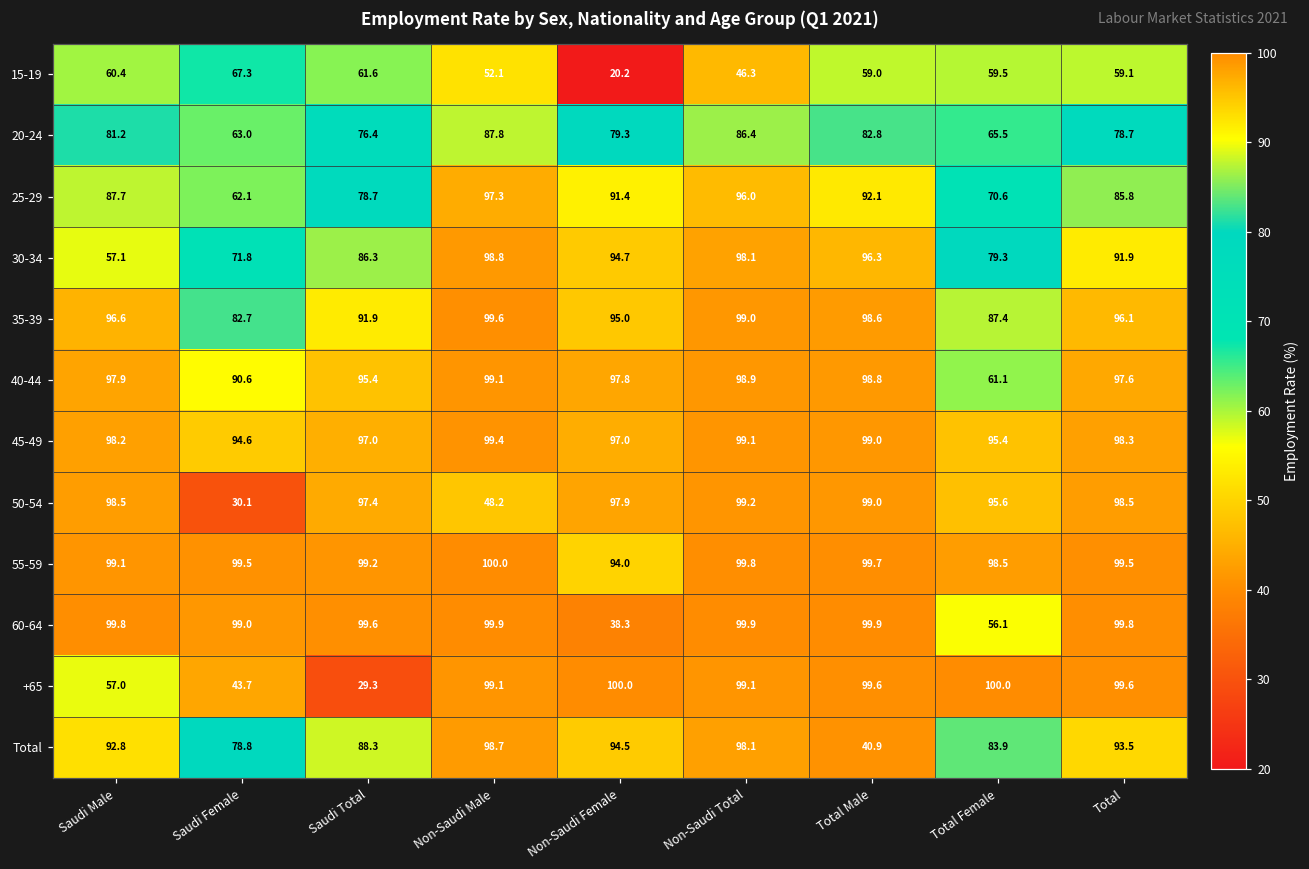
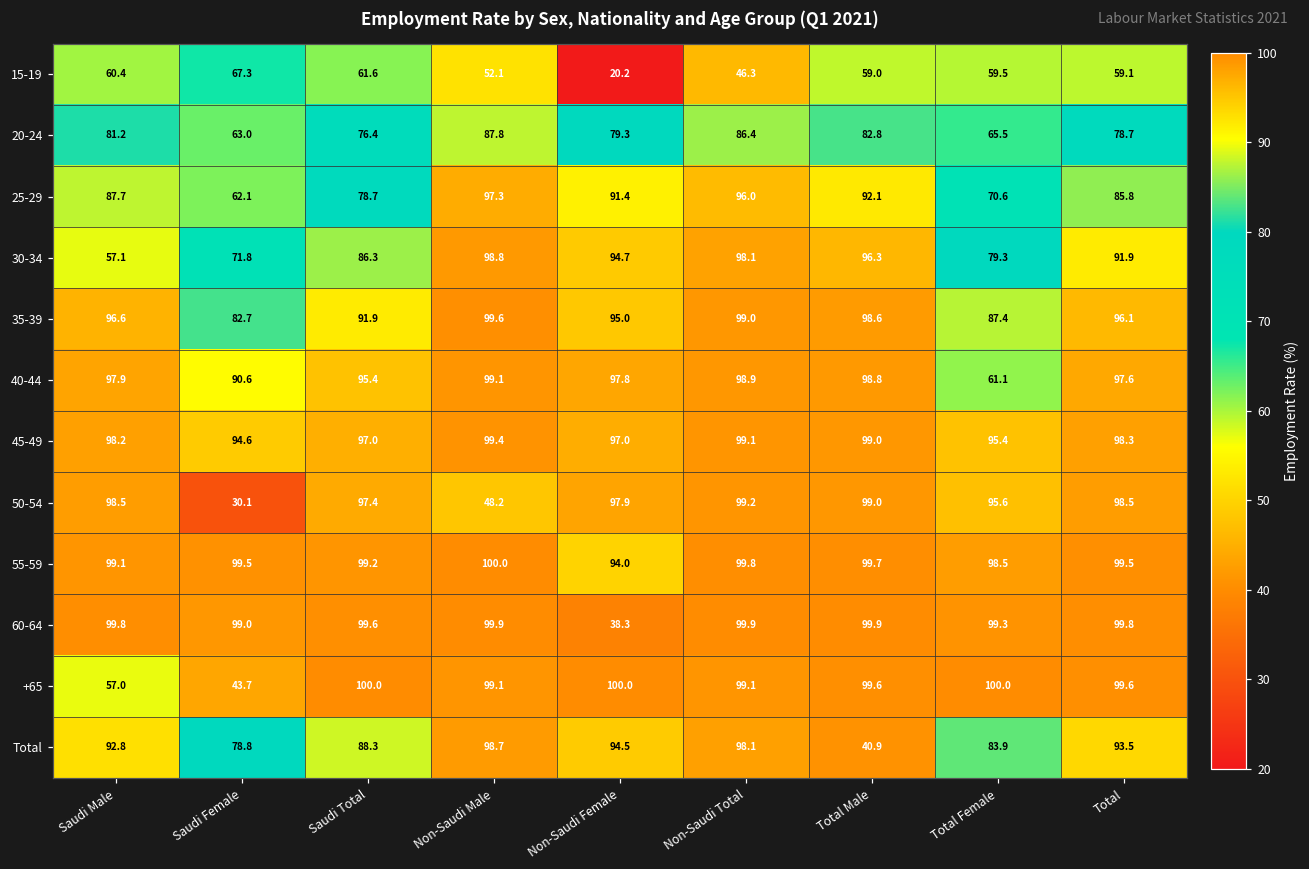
60-64, Total Female: 56.1 -> 99.3
+65, Saudi Total: 29.3 -> 100.0
